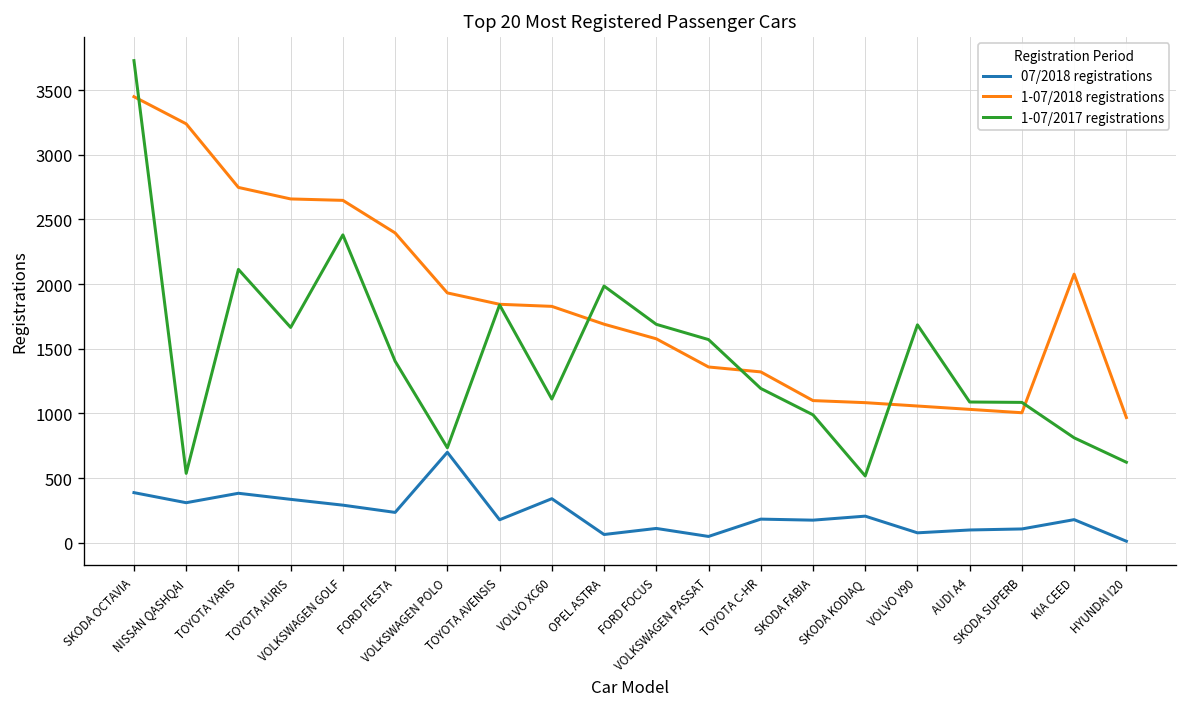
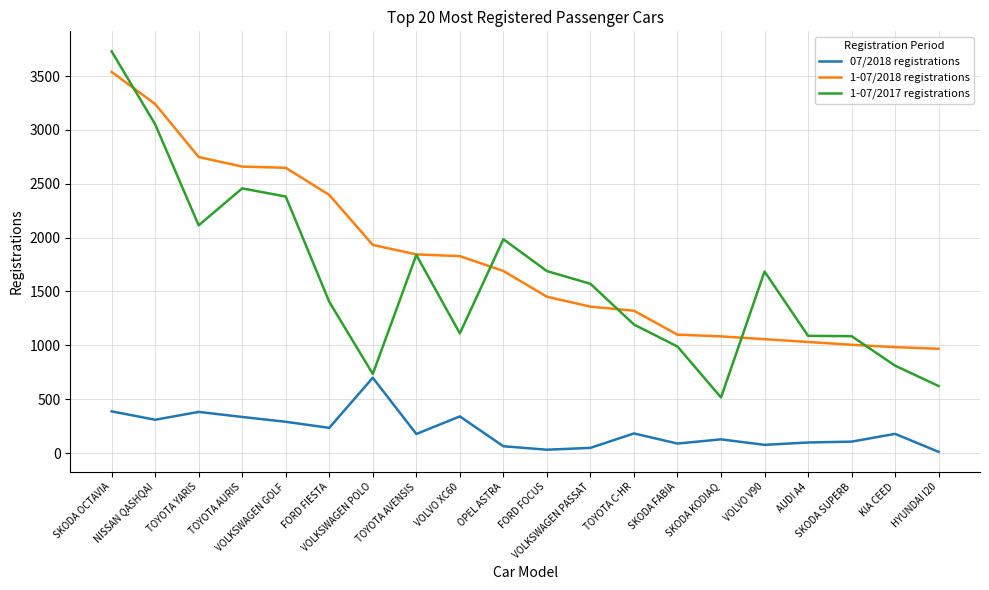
1-07/2018 registrations, SKODA OCTAVIA: 3450 -> 3540
1-07/2017 registrations, NISSAN QASHQAI: 540 -> 3050
1-07/2017 registrations, TOYOTA AURIS: 1670 -> 2460
07/2018 registrations, FORD FOCUS: 110 -> 30
1-07/2018 registrations, FORD FOCUS: 1580 -> 1450
07/2018 registrations, SKODA FABIA: 170 -> 90
07/2018 registrations, SKODA KODIAQ: 210 -> 130
1-07/2018 registrations, KIA CEED: 2080 -> 980
